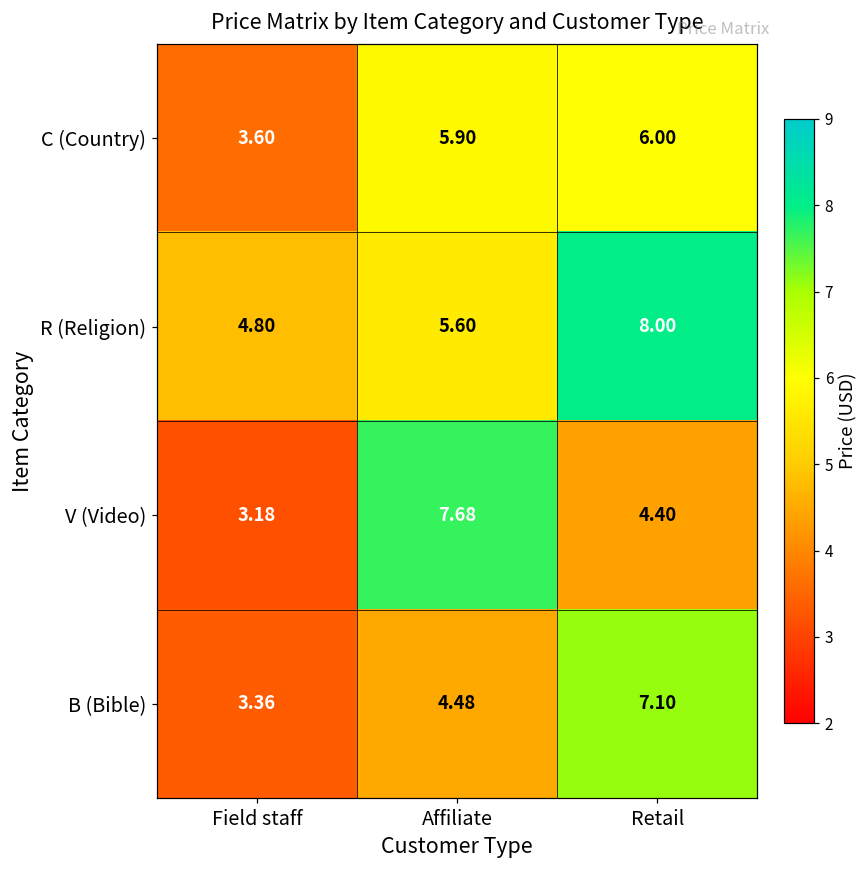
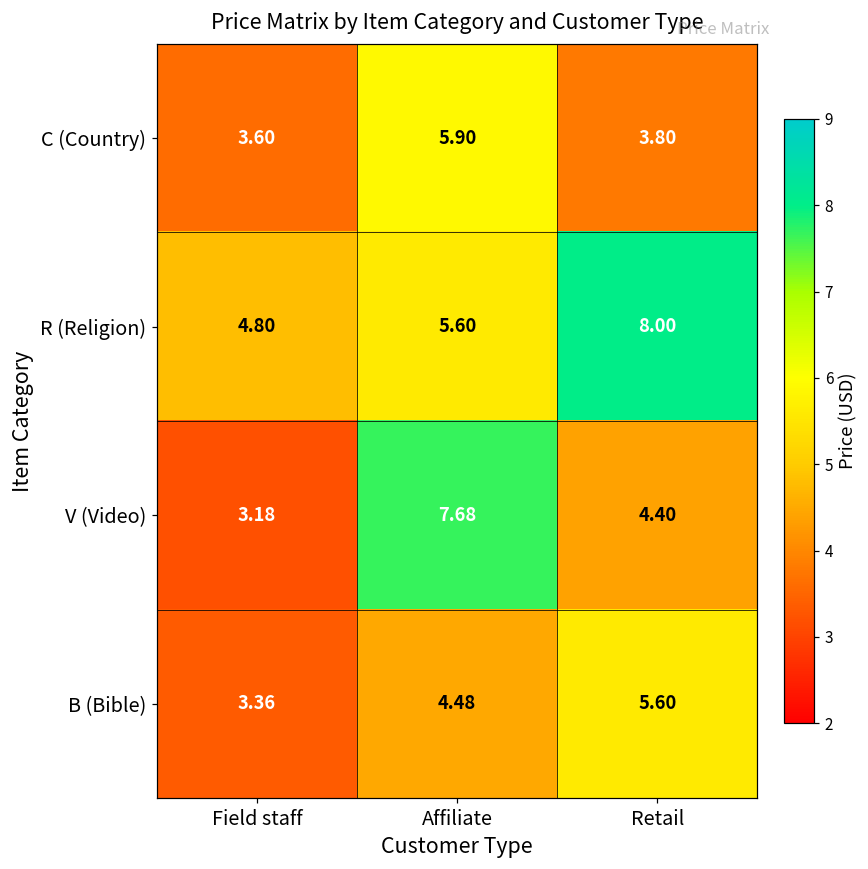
C (Country), Retail: 6.00 -> 3.80
B (Bible), Retail: 7.10 -> 5.60
